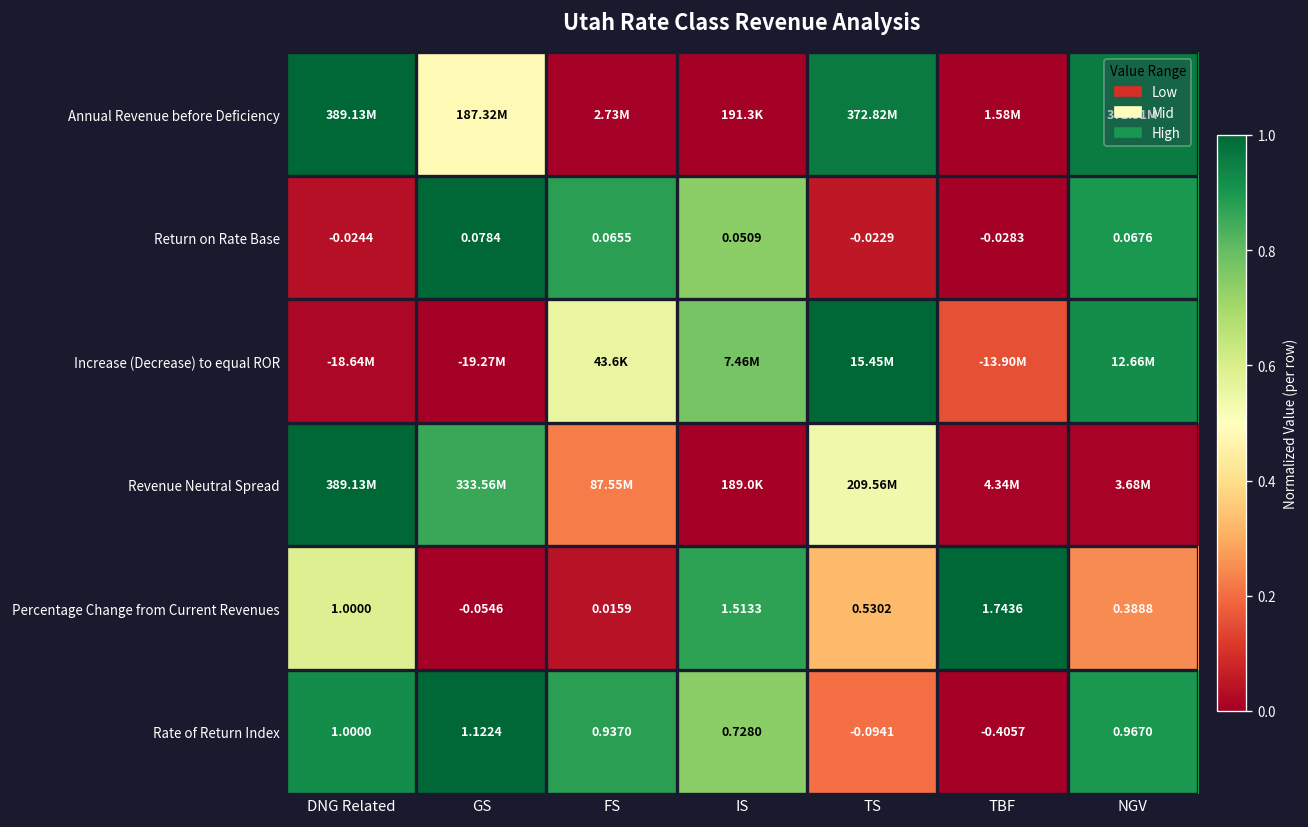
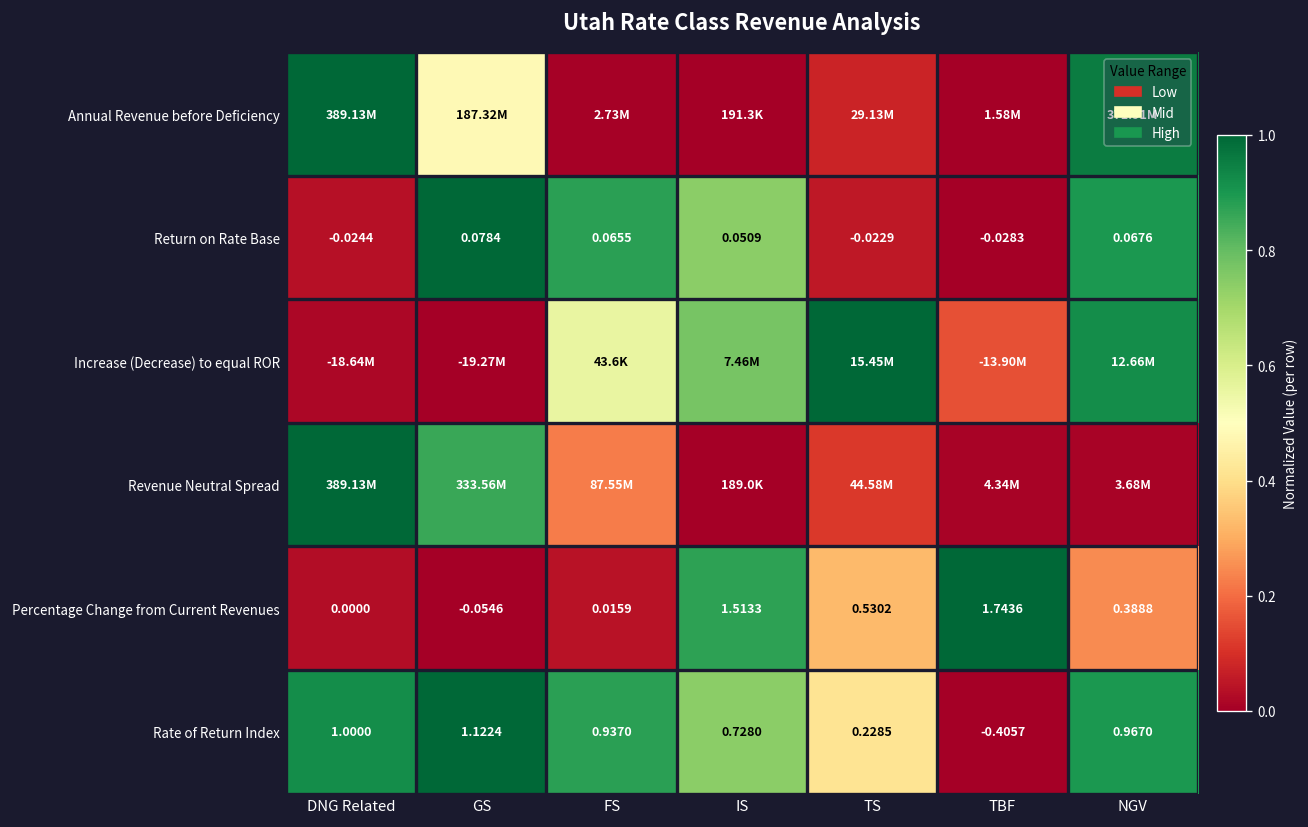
Annual Revenue before Deficiency, TS: 372.82M -> 29.13M
Revenue Neutral Spread, TS: 209.56M -> 44.58M
Percentage Change from Current Revenues, DNG Related: 1.0000 -> 0.0000
Rate of Return Index, TS: -0.0941 -> 0.2285
